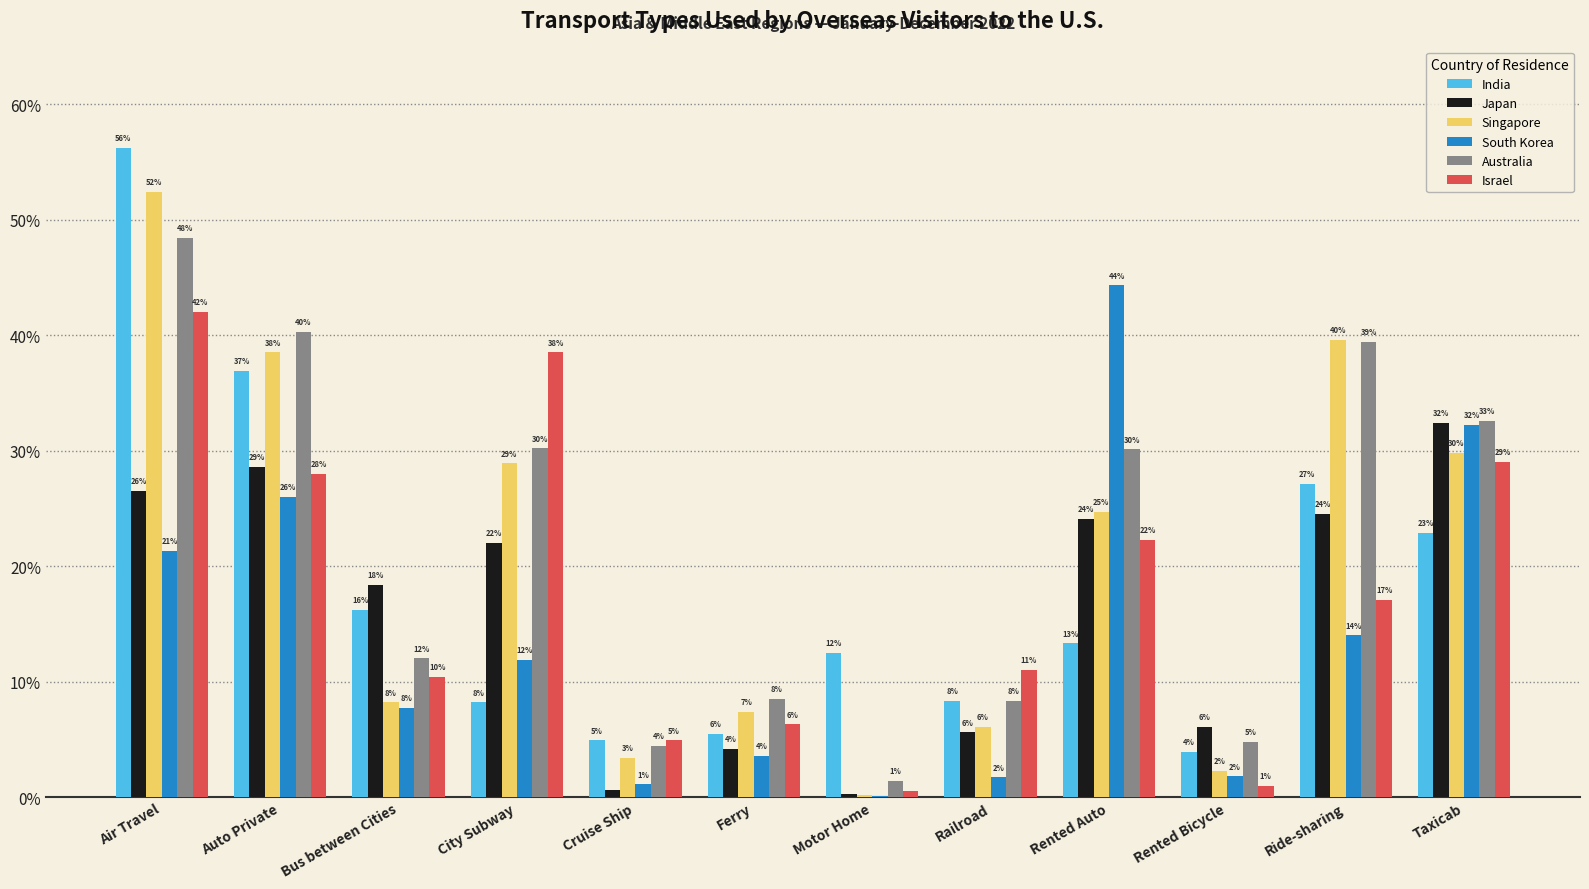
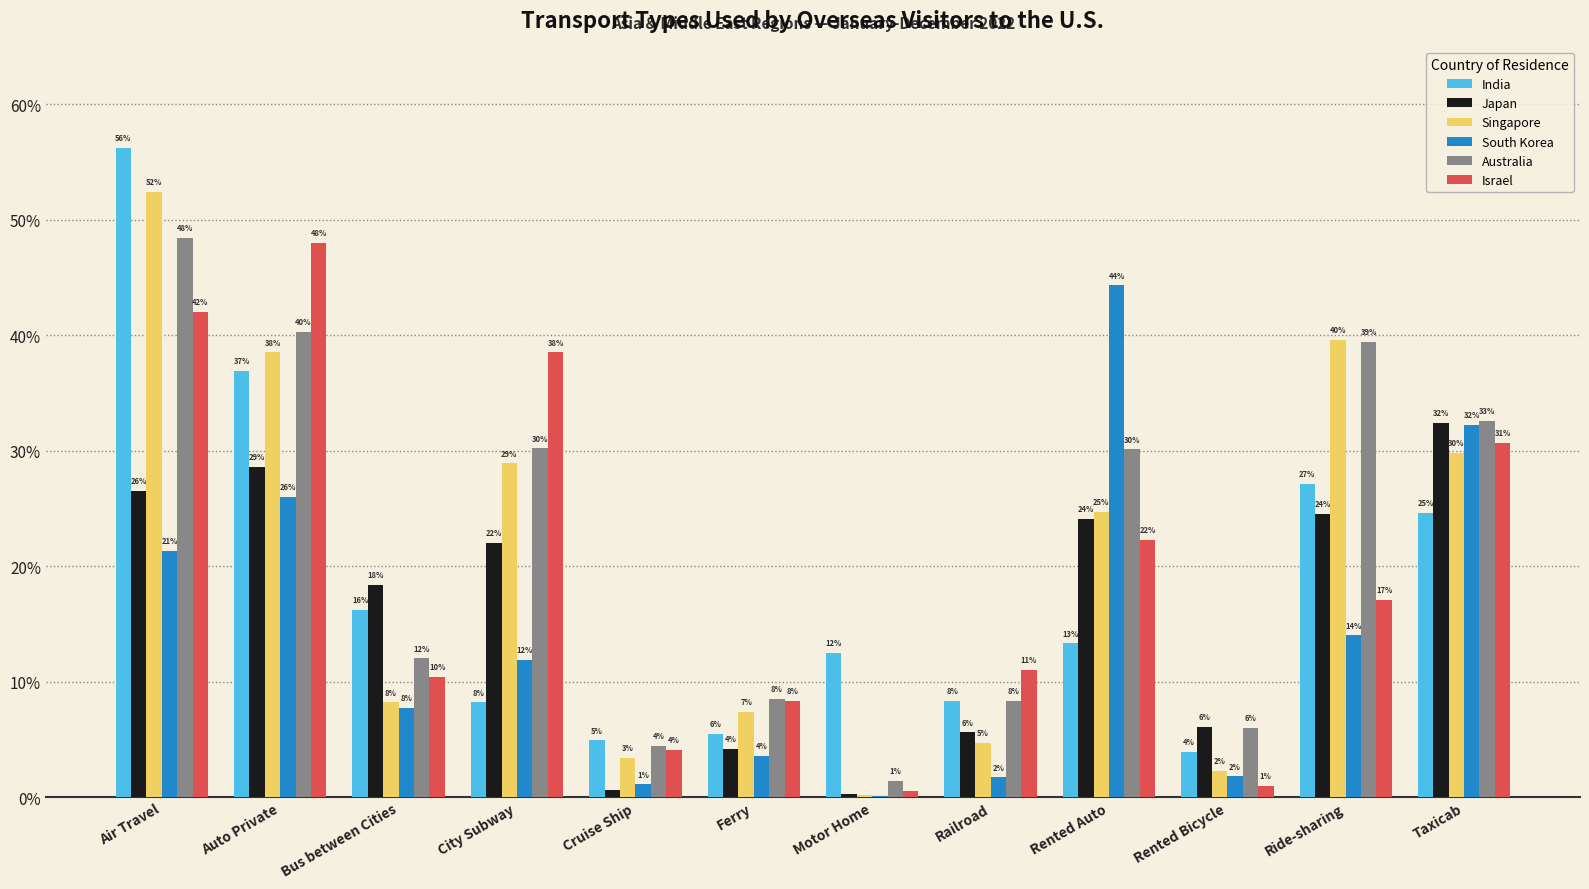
Israel, Auto Private: 28% -> 48%
Israel, Cruise Ship: 5% -> 4%
Israel, Ferry: 6% -> 8%
Singapore, Railroad: 6% -> 5%
Australia, Rented Bicycle: 5% -> 6%
India, Taxicab: 23% -> 25%
Israel, Taxicab: 29% -> 31%
